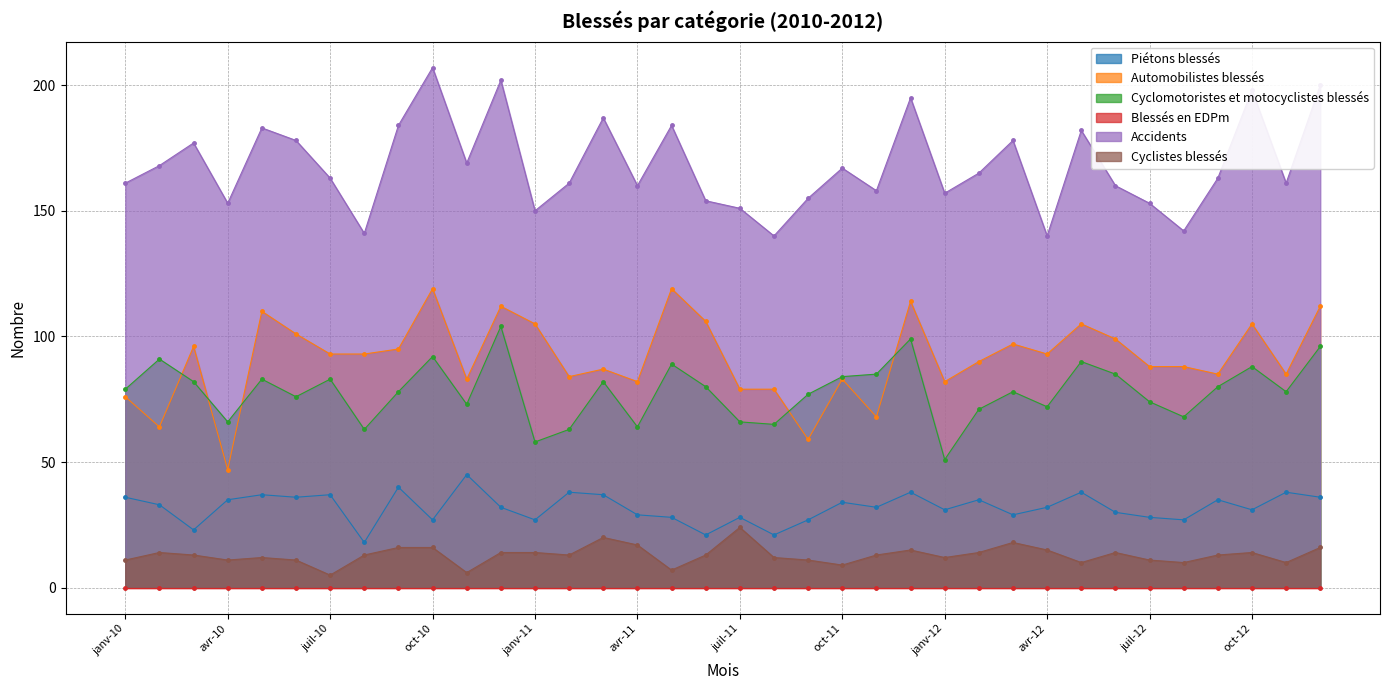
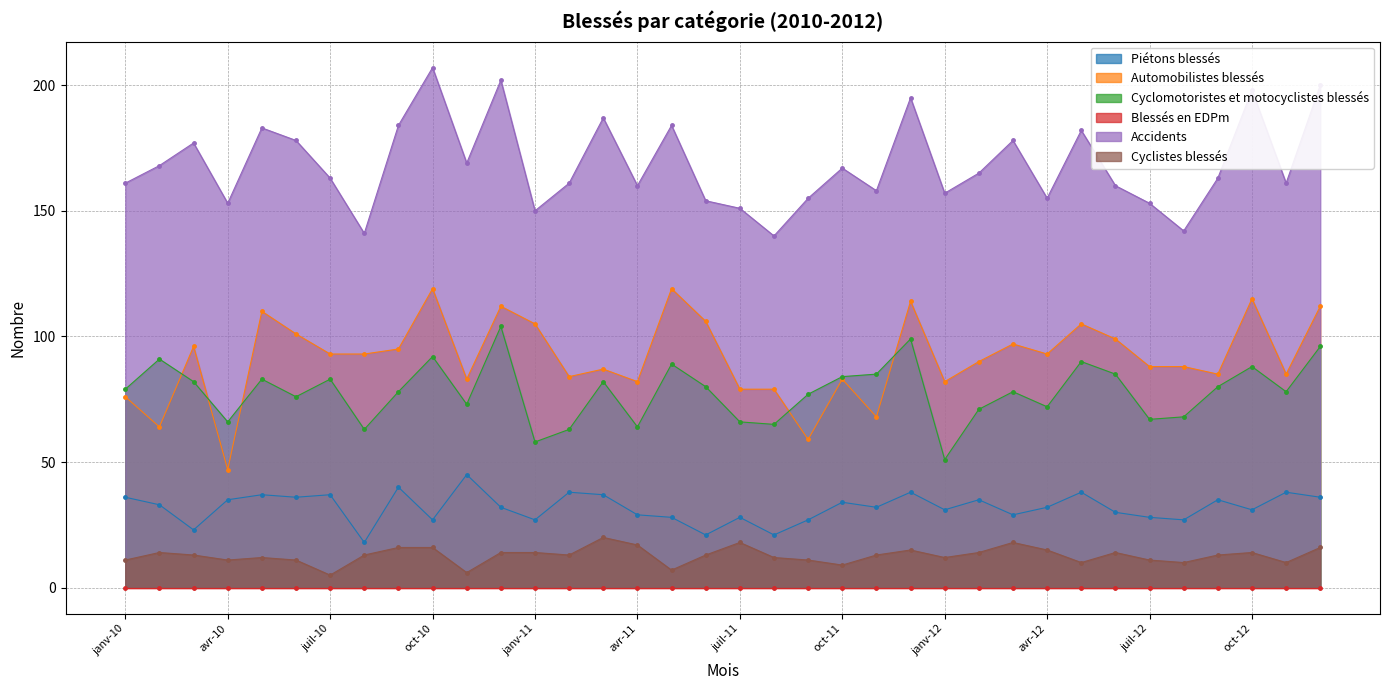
Cyclistes blessés, juil-11: 24 -> 18
Accidents, avr-12: 140 -> 155
Cyclomotoristes et motocyclistes blessés, juil-12: 74 -> 67
Automobilistes blessés, oct-12: 105 -> 115
